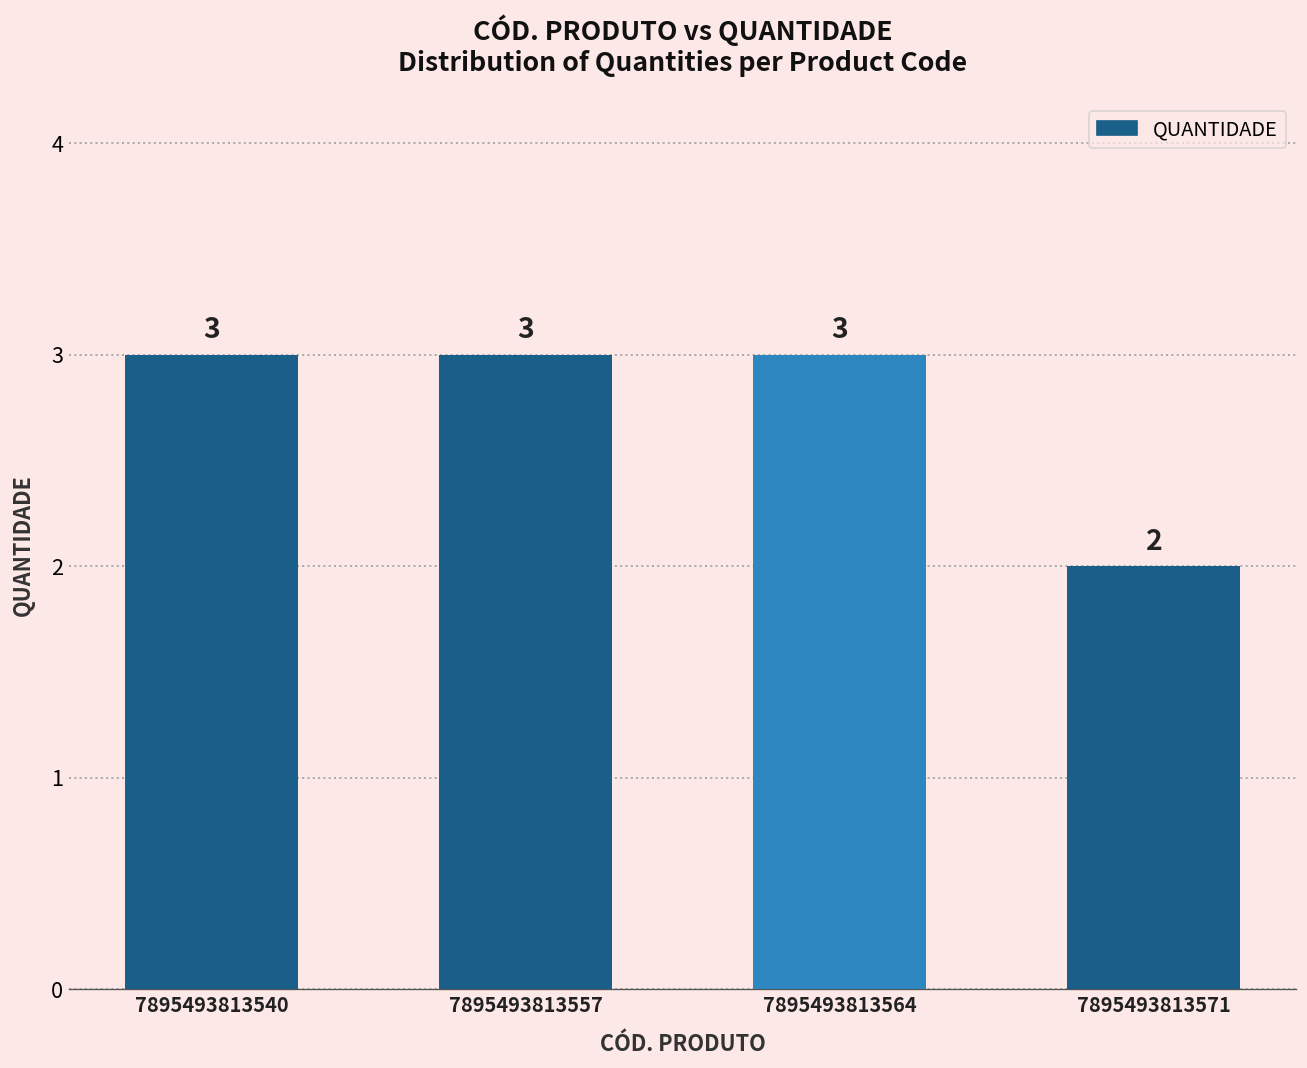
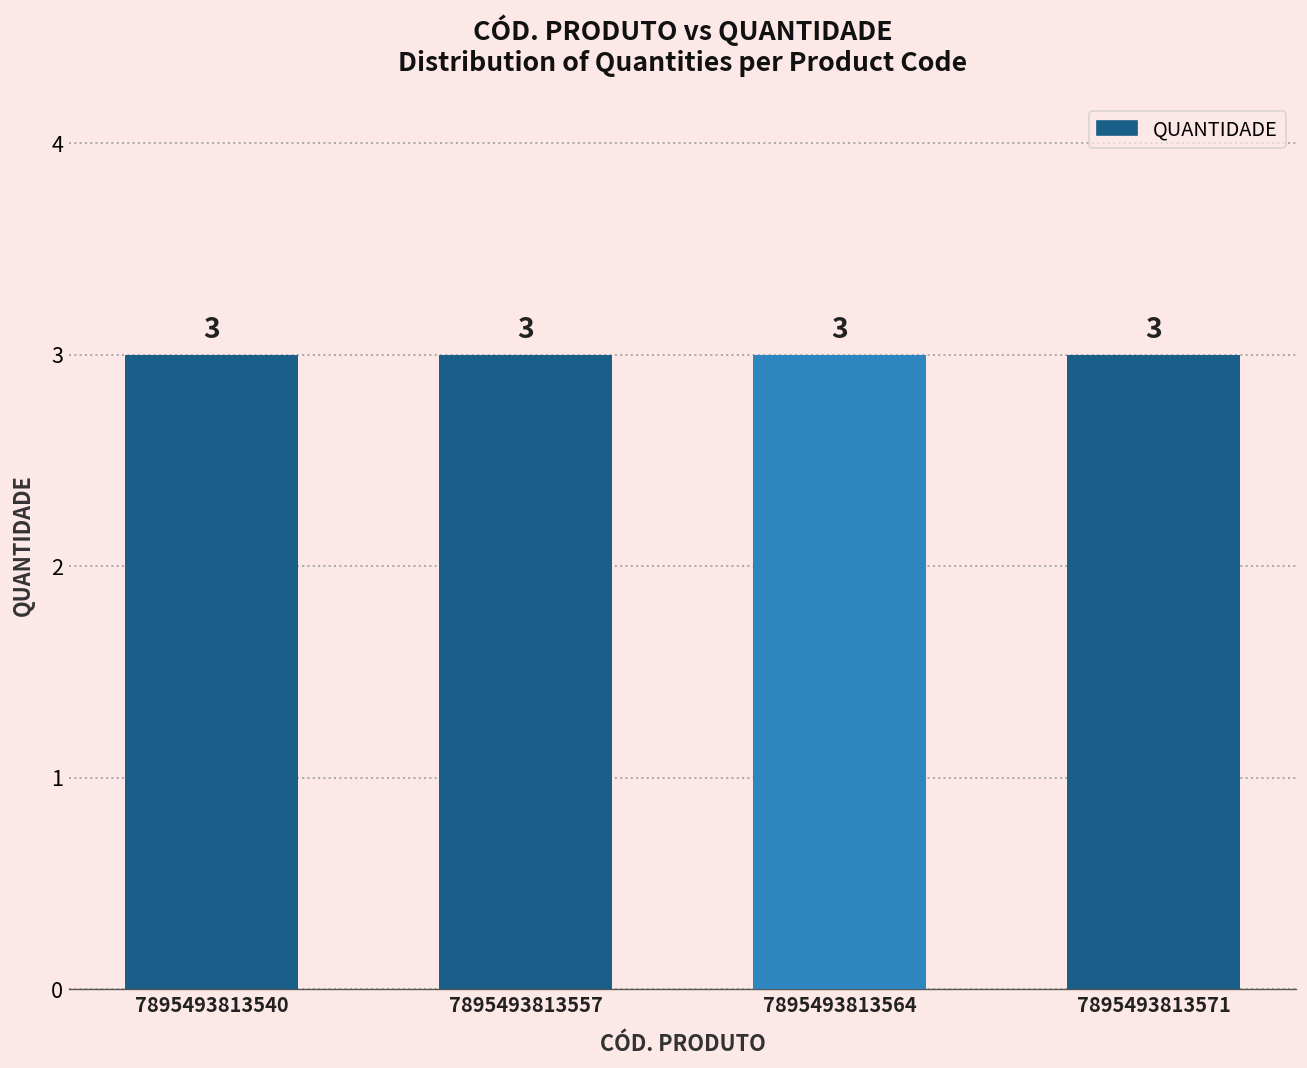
7895493813571: 2 -> 3
